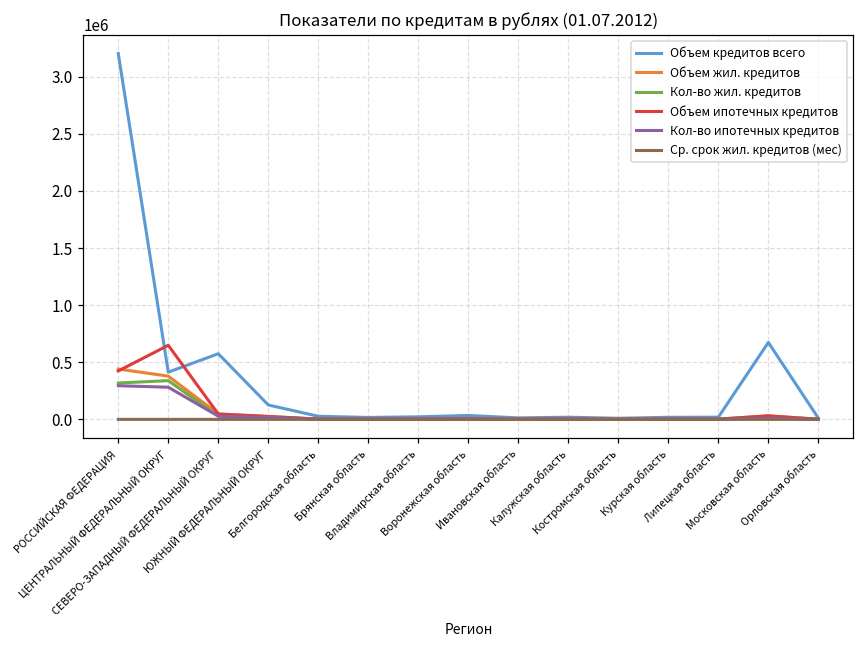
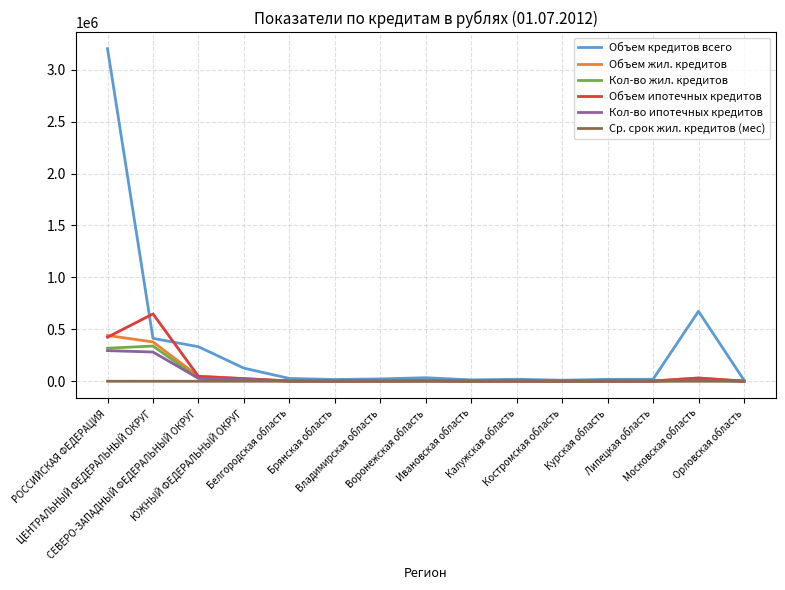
Объем кредитов всего, СЕВЕРО-ЗАПАДНЫЙ ФЕДЕРАЛЬНЫЙ ОКРУГ: 570000 -> 330000
